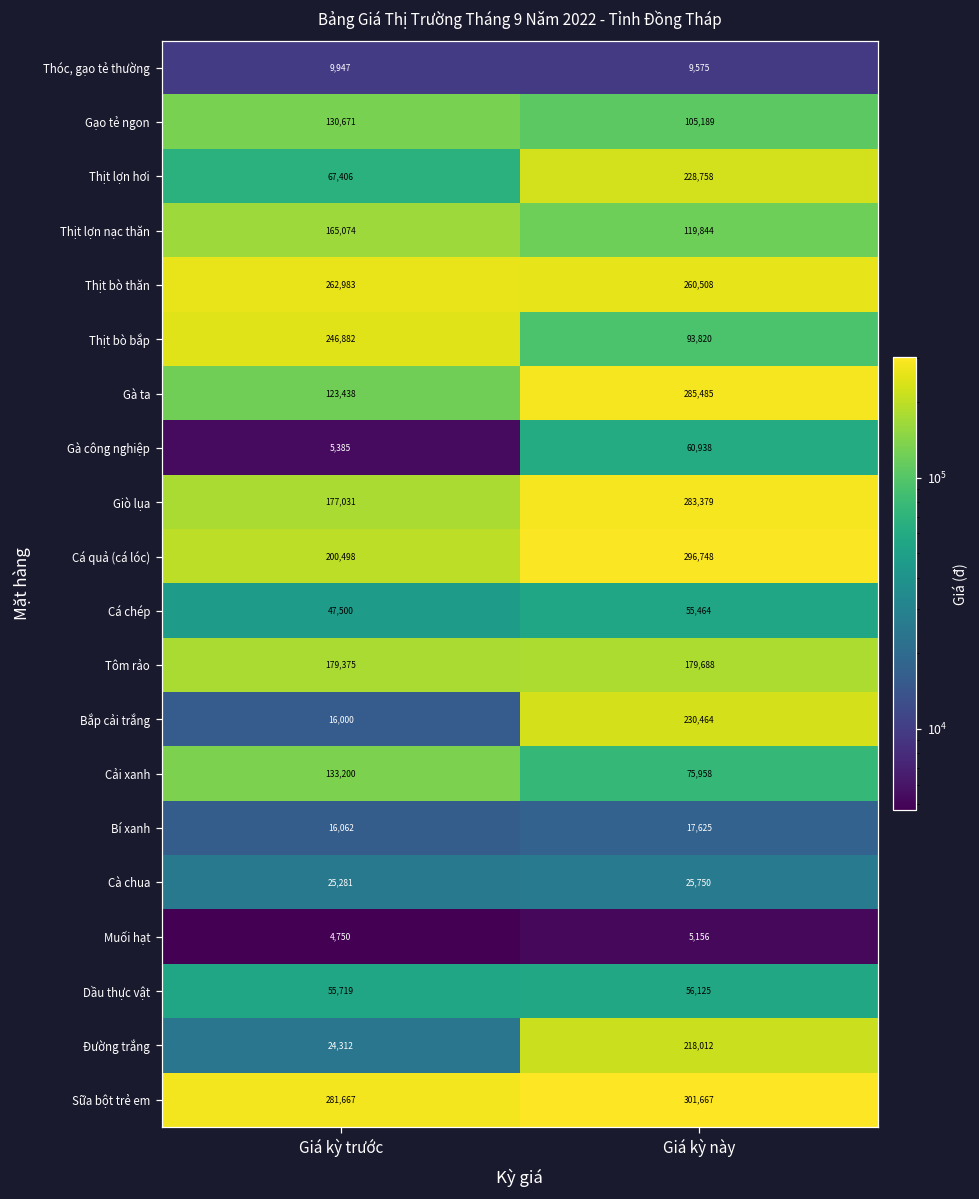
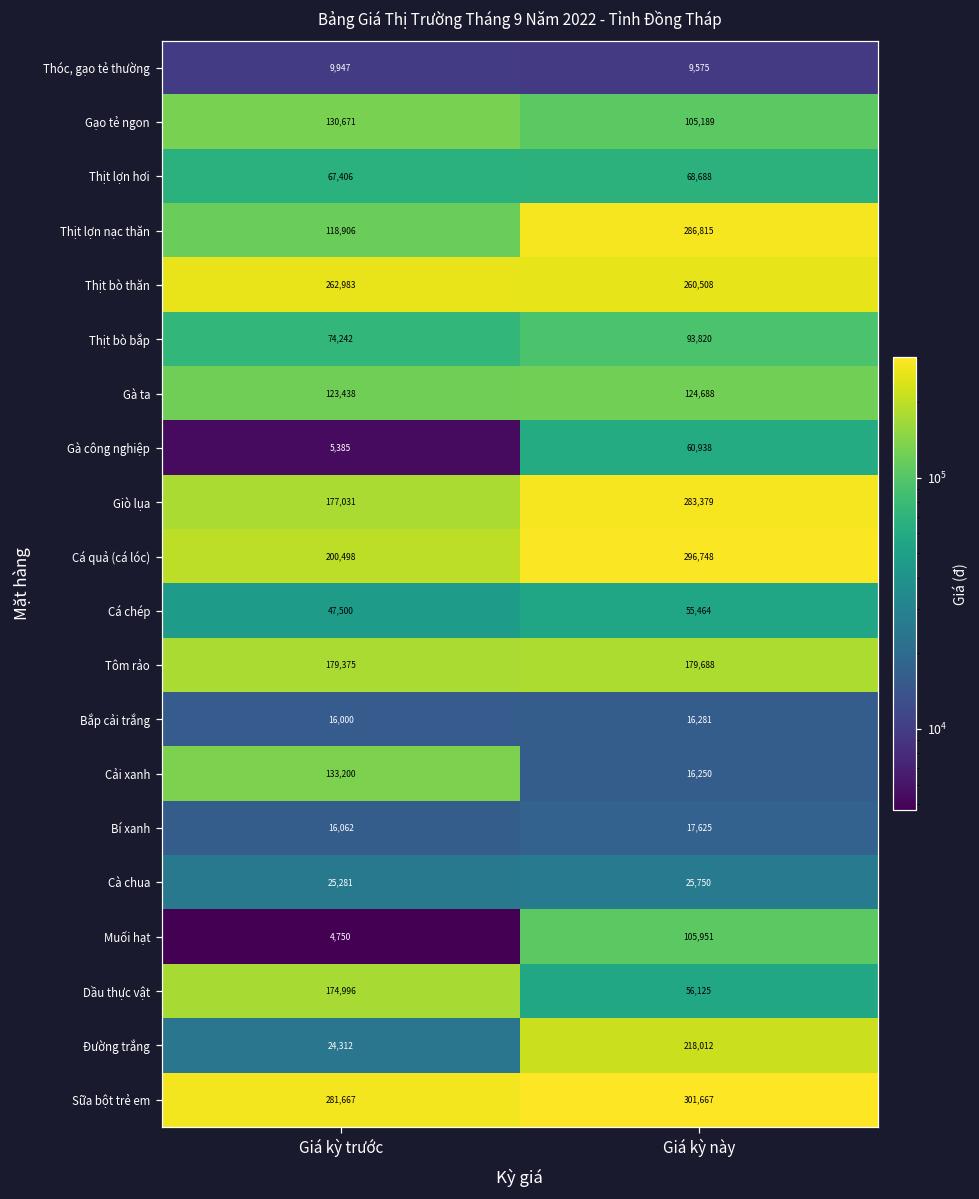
Thịt lợn hơi, Giá kỳ này: 228,758 -> 68,688
Thịt lợn nạc thăn, Giá kỳ trước: 165,074 -> 118,906
Thịt lợn nạc thăn, Giá kỳ này: 119,844 -> 286,815
Thịt bò bắp, Giá kỳ trước: 246,882 -> 74,242
Gà ta, Giá kỳ này: 285,485 -> 124,688
Bắp cải trắng, Giá kỳ này: 230,464 -> 16,281
Cải xanh, Giá kỳ này: 75,958 -> 16,250
Muối hạt, Giá kỳ này: 5,156 -> 105,951
Dầu thực vật, Giá kỳ trước: 55,719 -> 174,996
